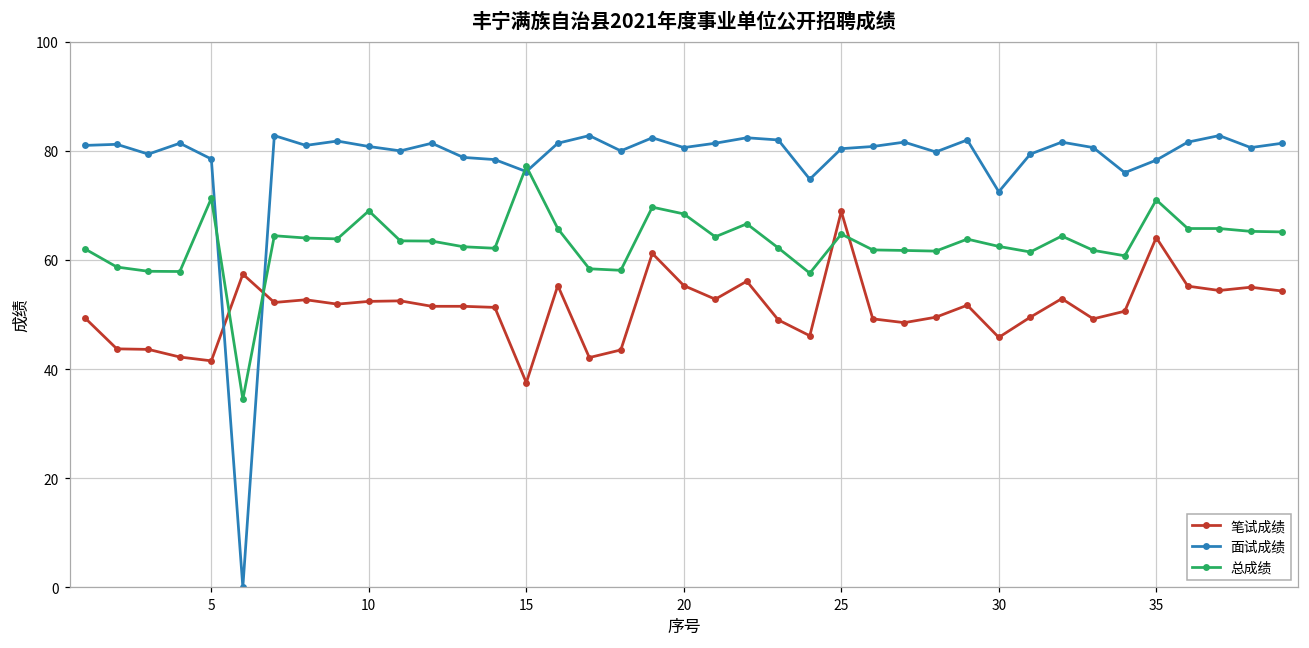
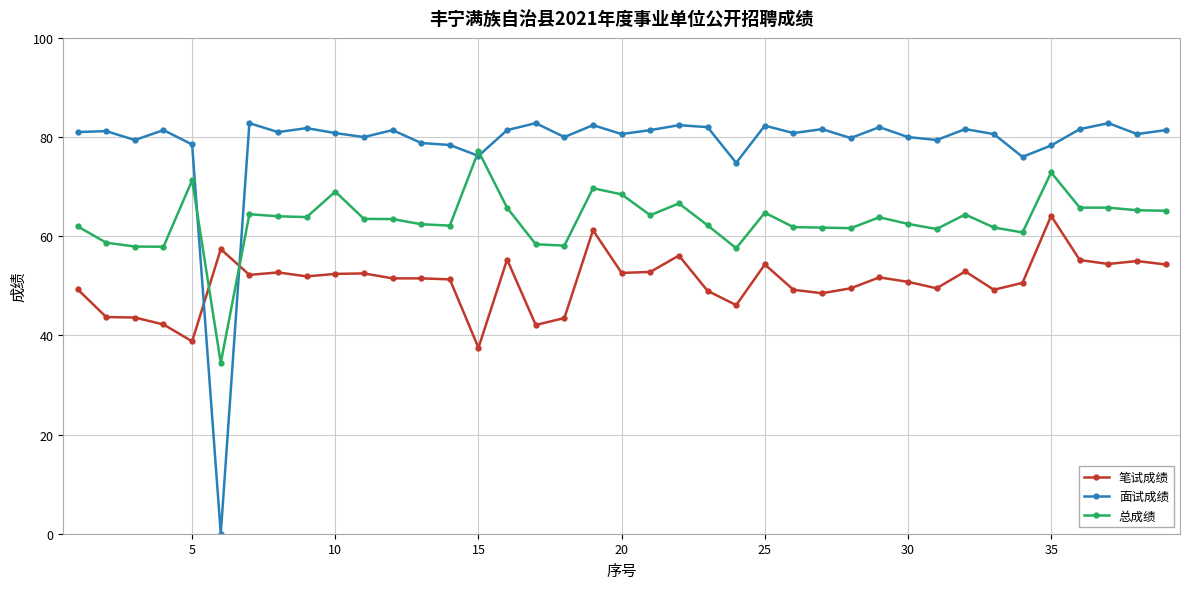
笔试成绩, 5: 42 -> 39
笔试成绩, 20: 55 -> 53
笔试成绩, 25: 69 -> 54
面试成绩, 25: 80 -> 82
笔试成绩, 30: 46 -> 51
面试成绩, 30: 73 -> 80
总成绩, 35: 71 -> 73
